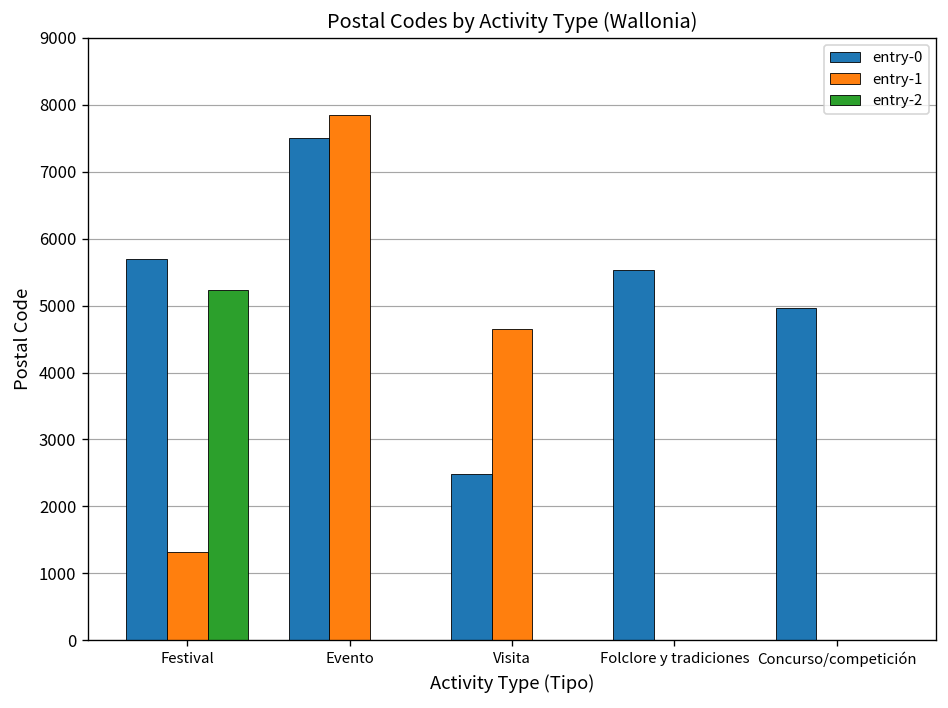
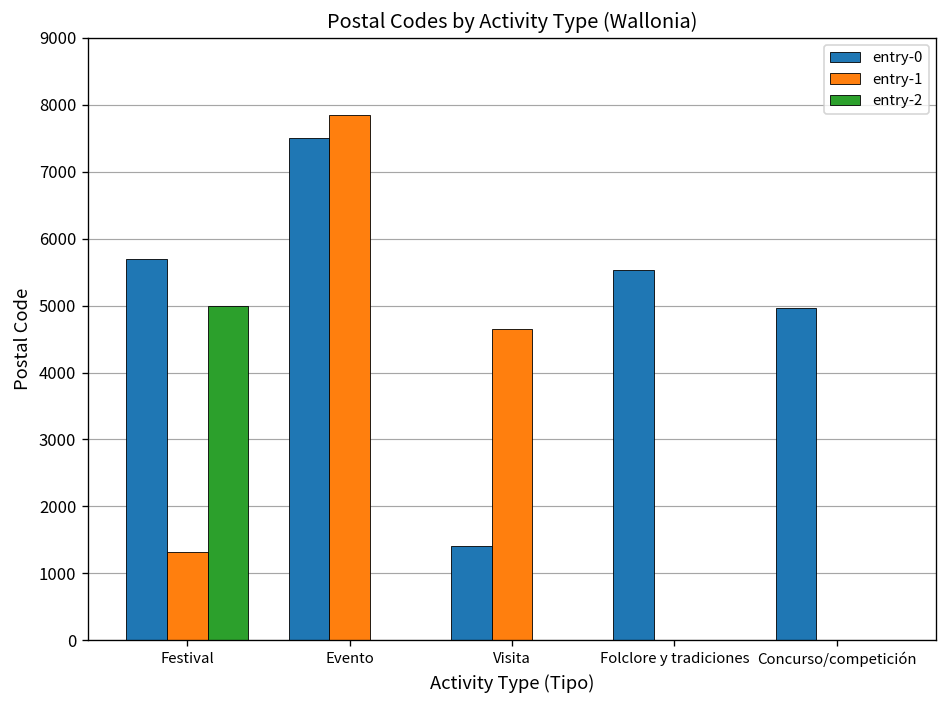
entry-2, Festival: 5200 -> 5000
entry-0, Visita: 2500 -> 1400
